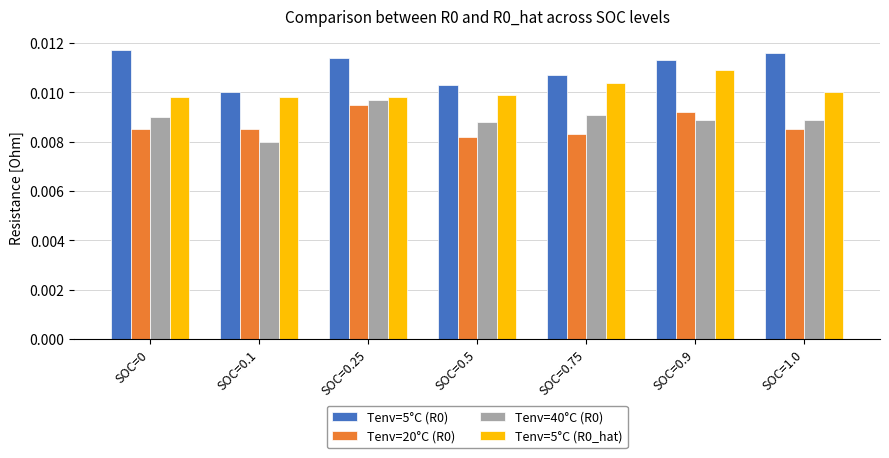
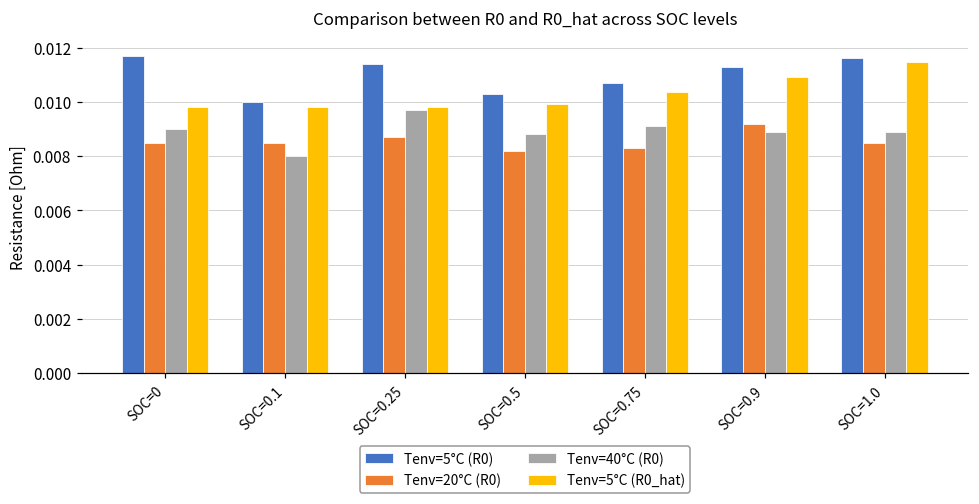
Tenv=20°C (R0), SOC=0.25: 0.0095 -> 0.0087
Tenv=5°C (R0_hat), SOC=1.0: 0.0100 -> 0.0115
